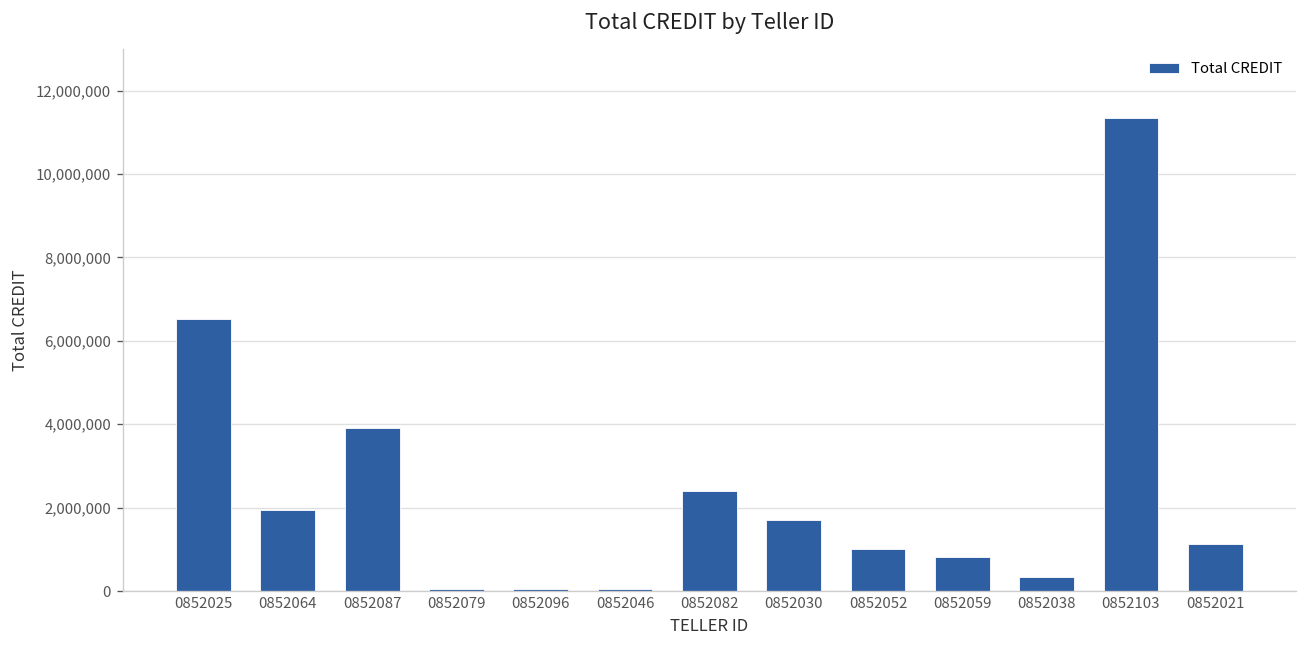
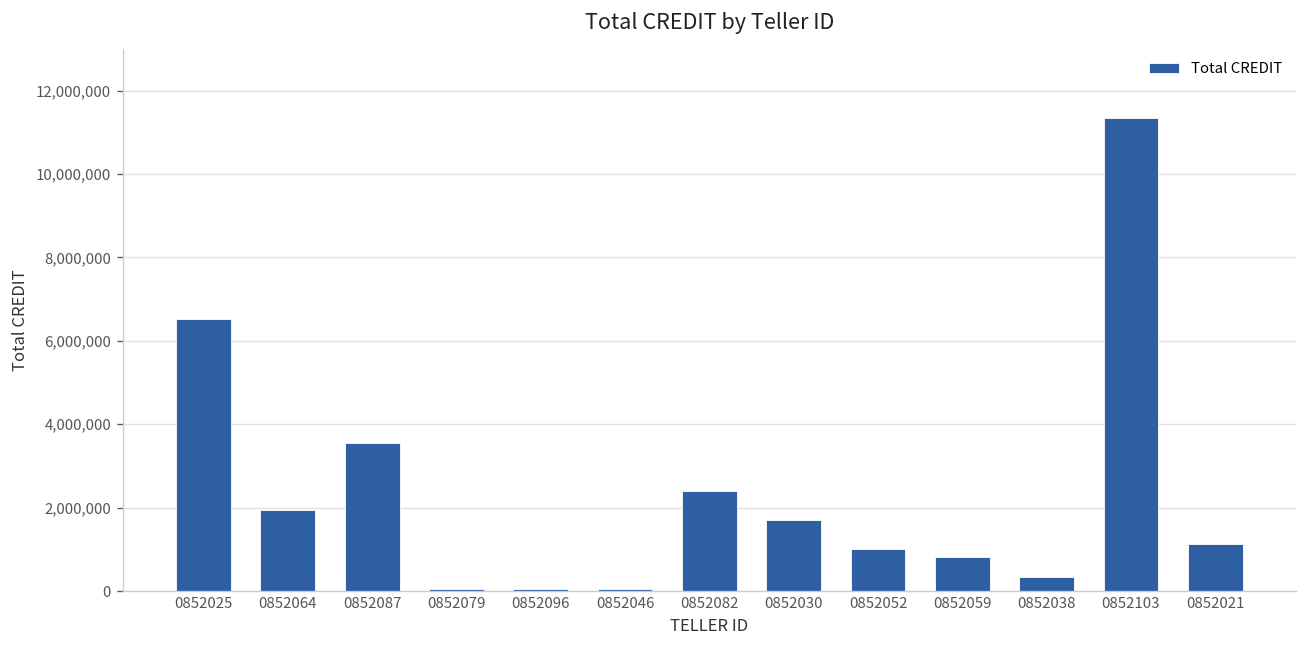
0852087: 3,900,000 -> 3,500,000
